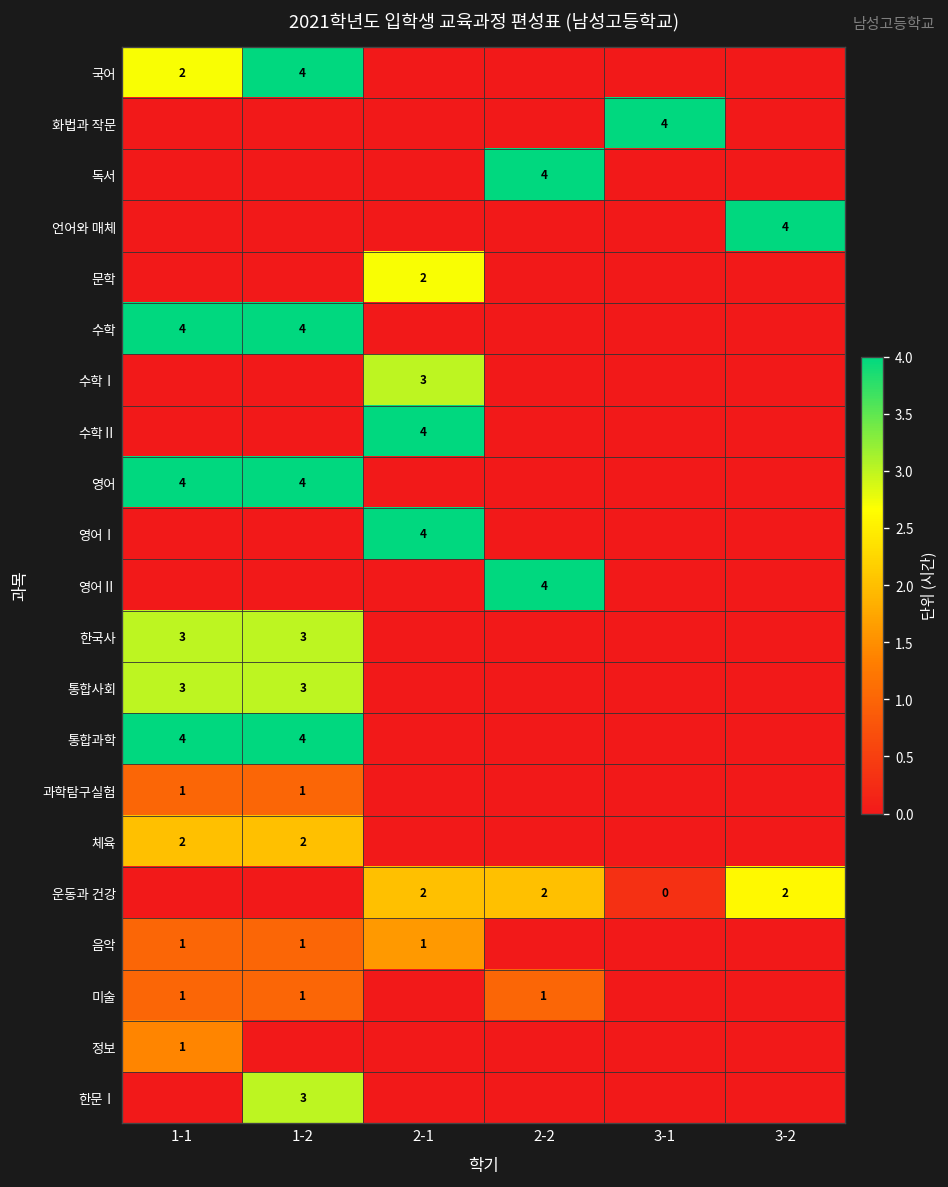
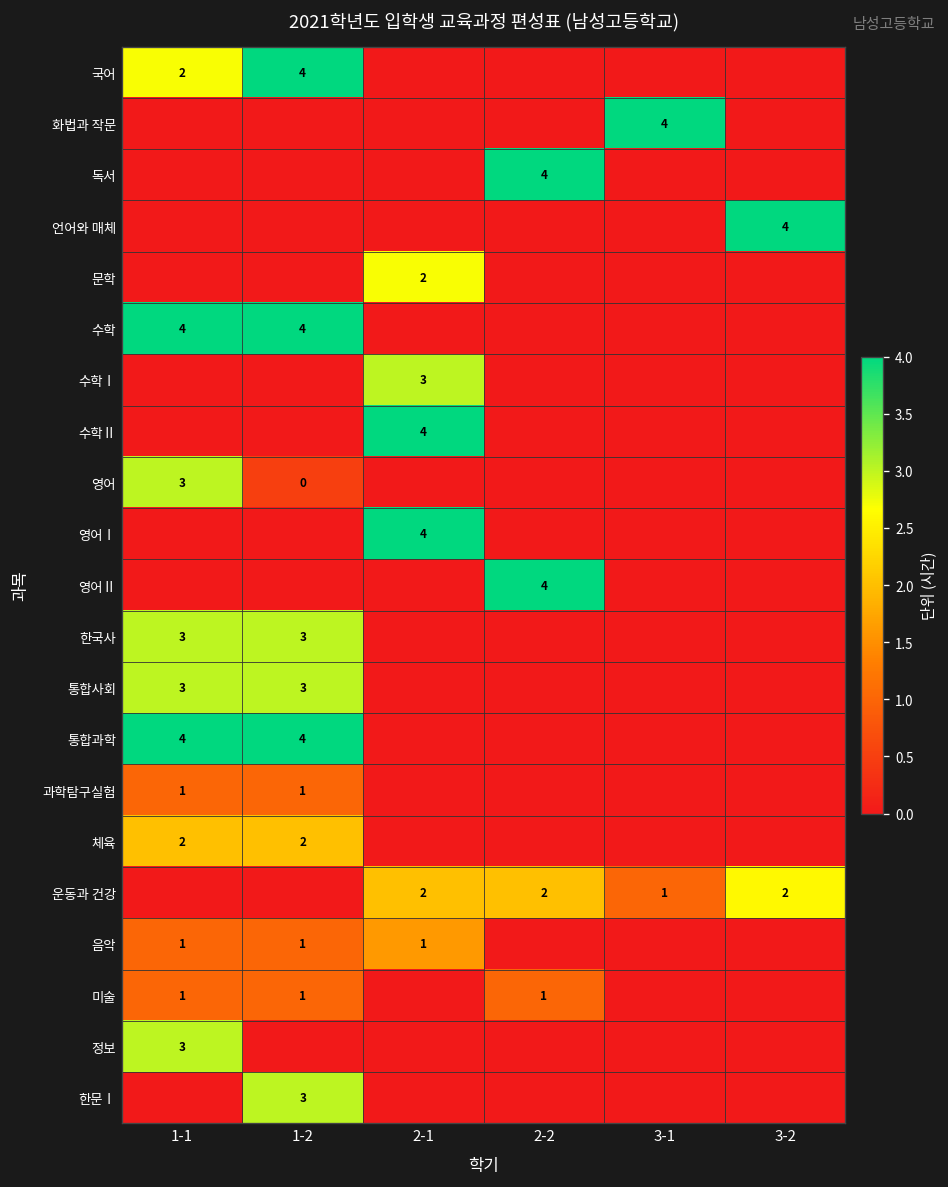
영어, 1-1: 4 -> 3
영어, 1-2: 4 -> 0
운동과 건강, 3-1: 0 -> 1
정보, 1-1: 1 -> 3
